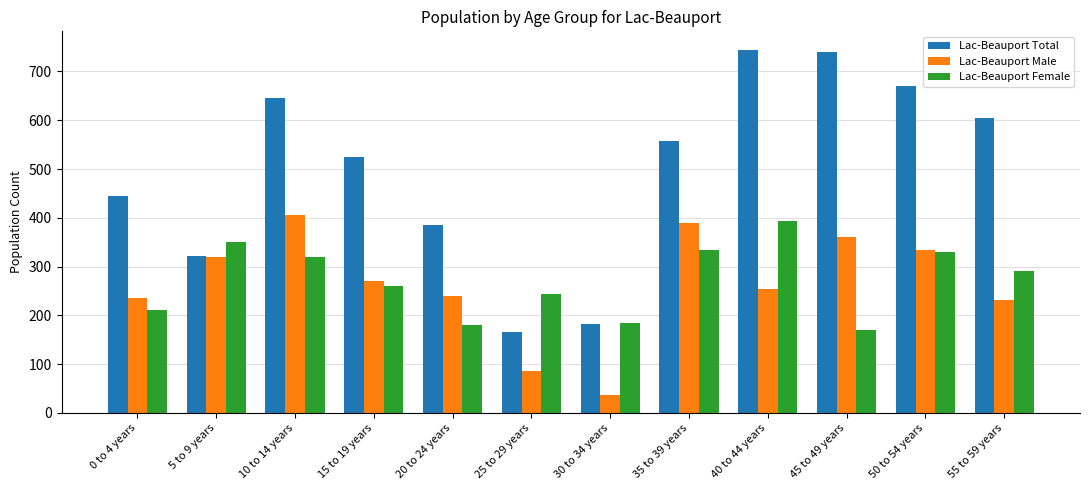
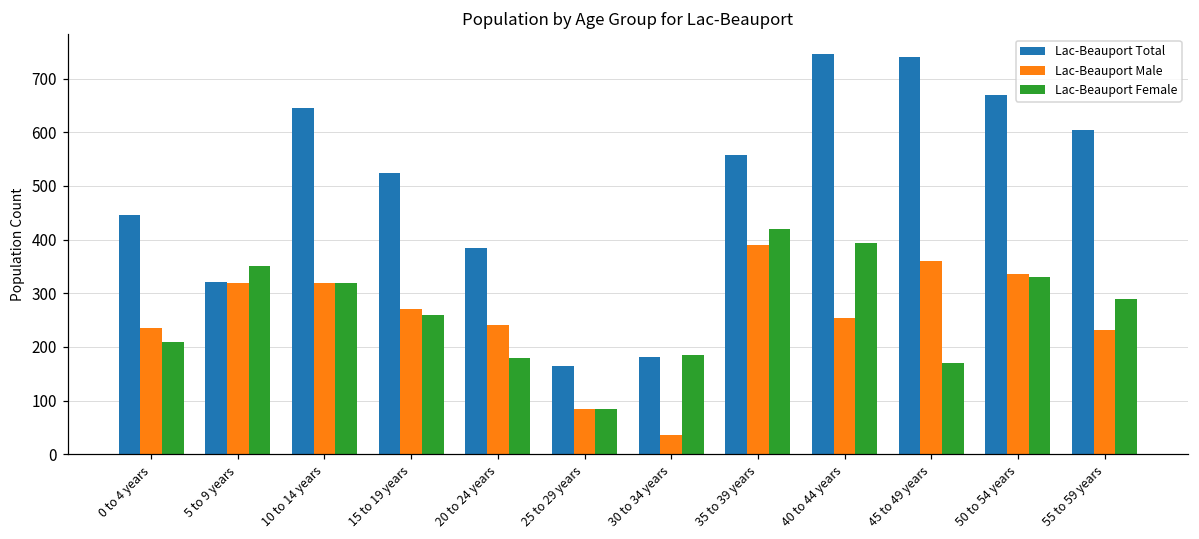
Lac-Beauport Male, 10 to 14 years: 410 -> 320
Lac-Beauport Female, 25 to 29 years: 240 -> 90
Lac-Beauport Female, 35 to 39 years: 340 -> 420
